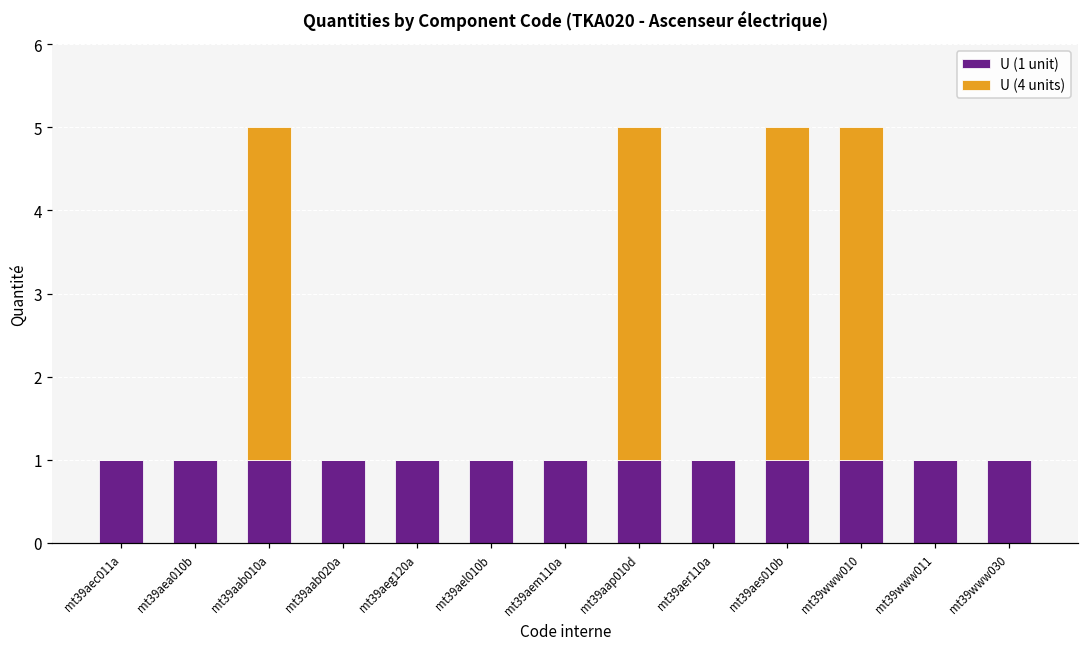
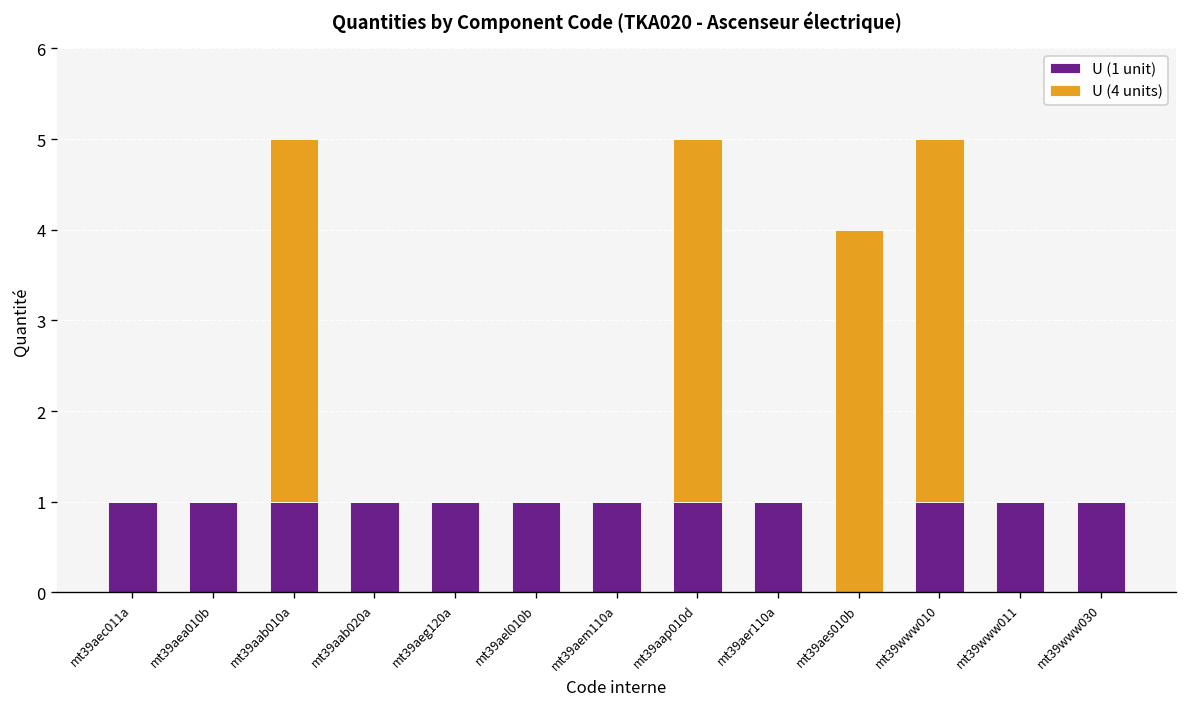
U (1 unit), mt39aes010b: 1 -> 0
